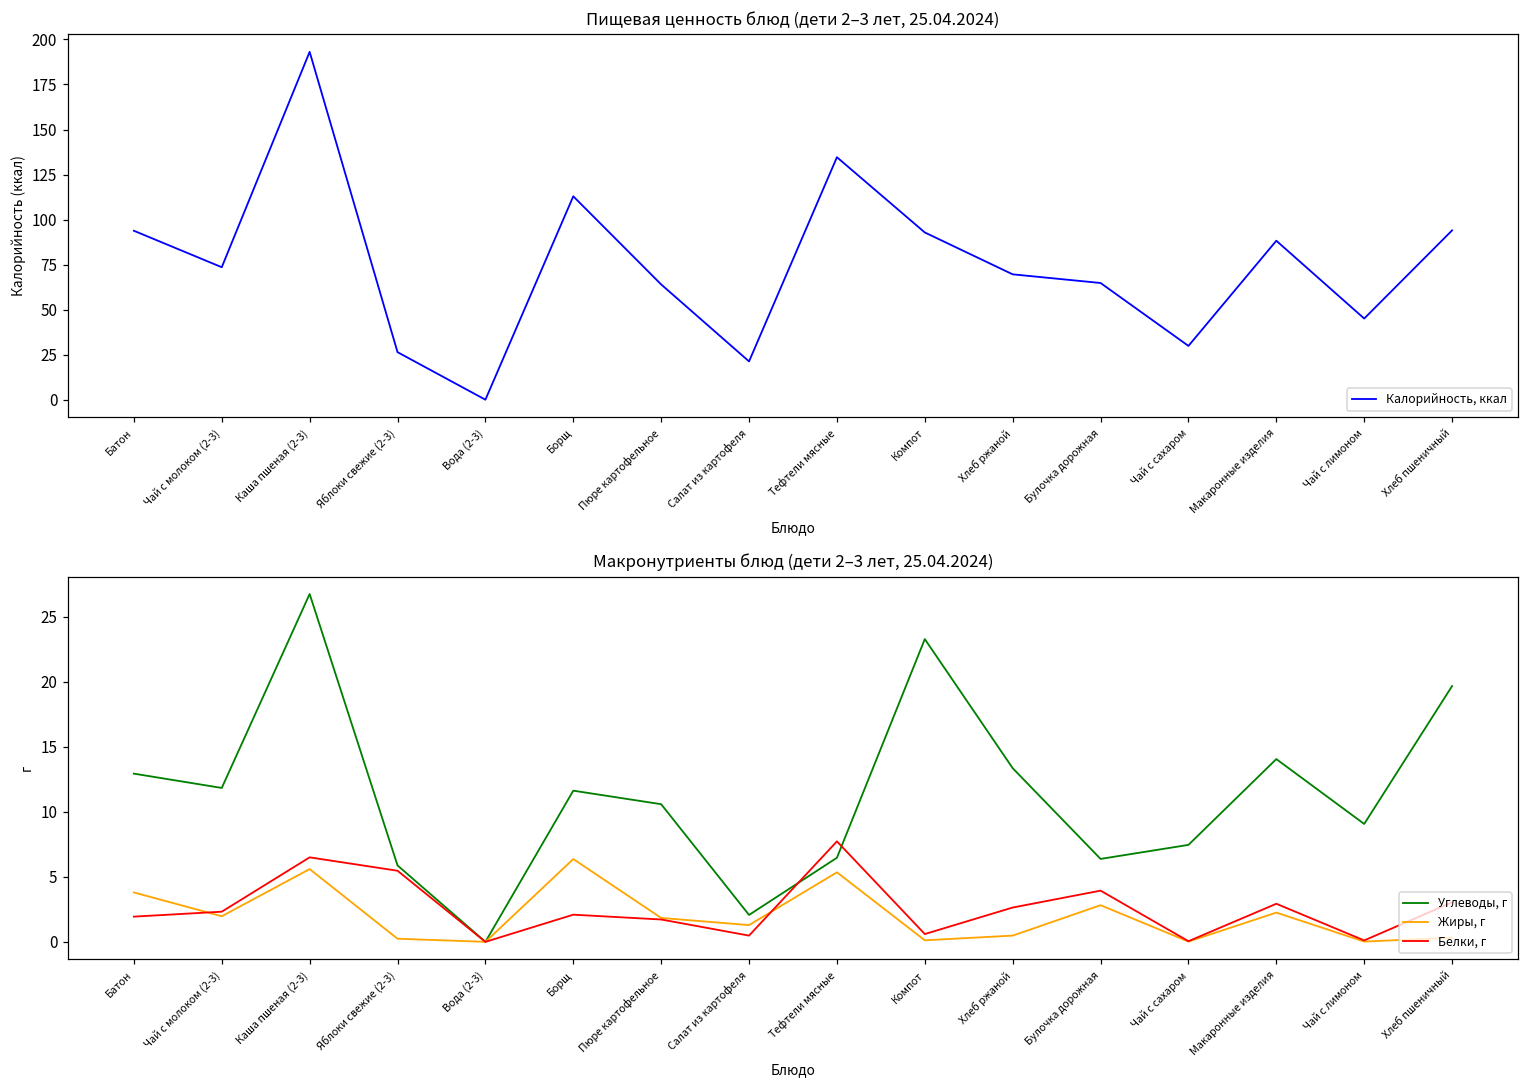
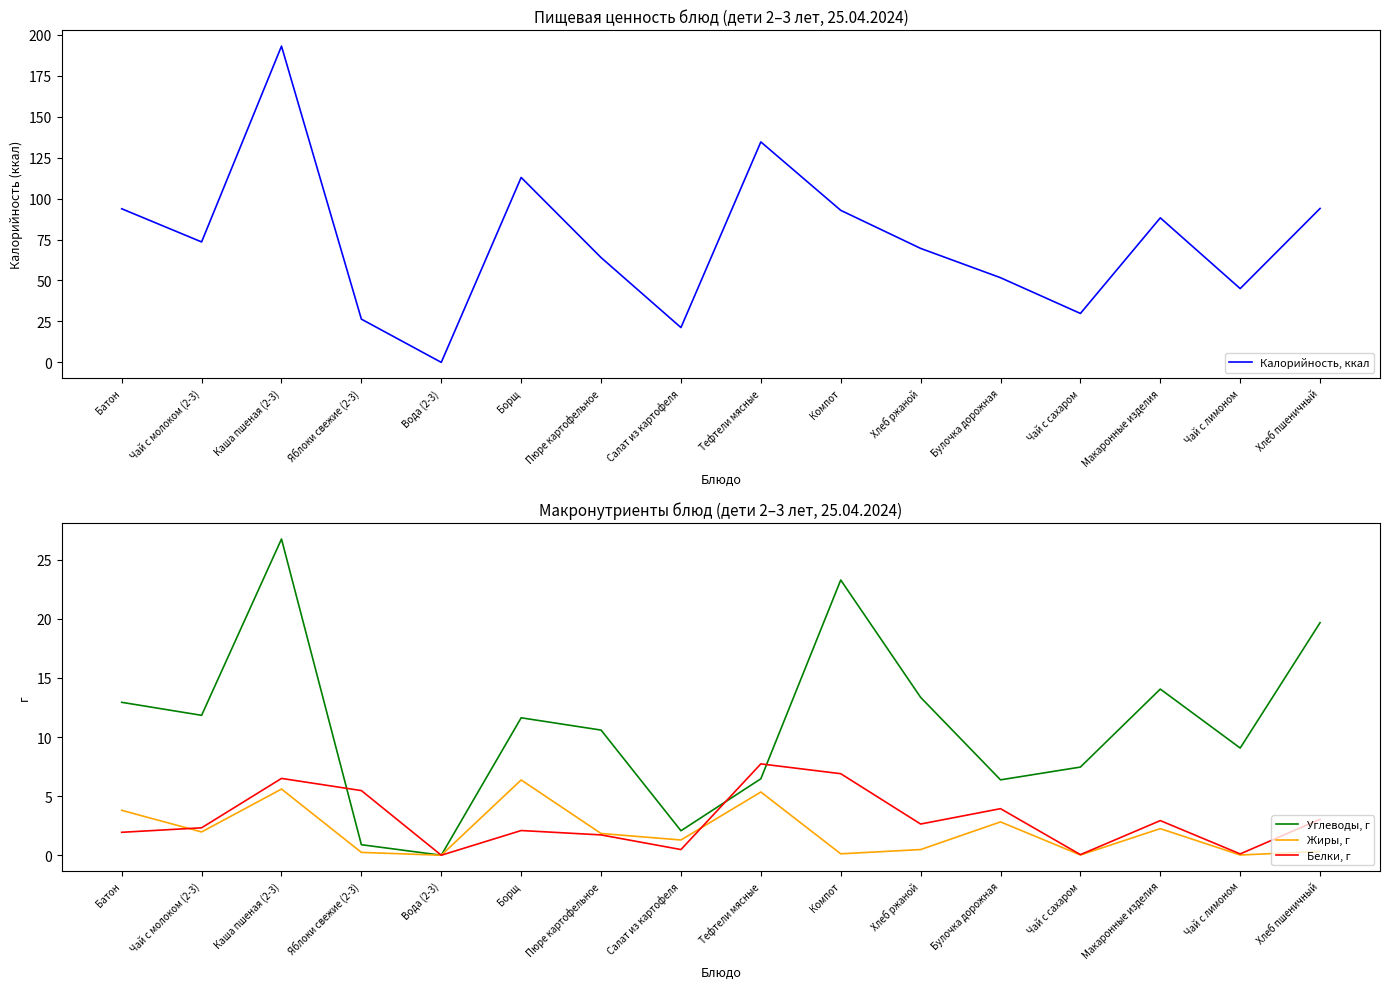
Пищевая ценность блюд (дети 2–3 лет, 25.04.2024), Булочка дорожная: 65 -> 52
Макронутриенты блюд (дети 2–3 лет, 25.04.2024), Углеводы, г, Яблоки свежие (2-3): 5.9 -> 0.9
Макронутриенты блюд (дети 2–3 лет, 25.04.2024), Белки, г, Компот: 0.6 -> 6.9
